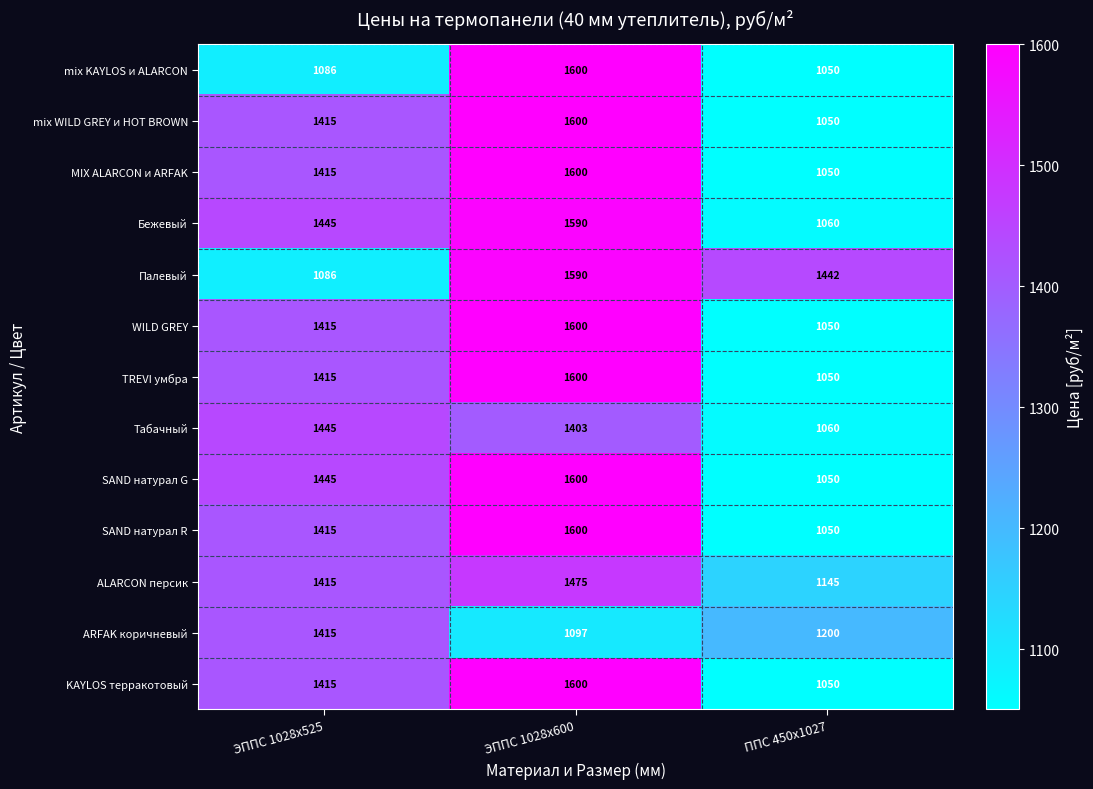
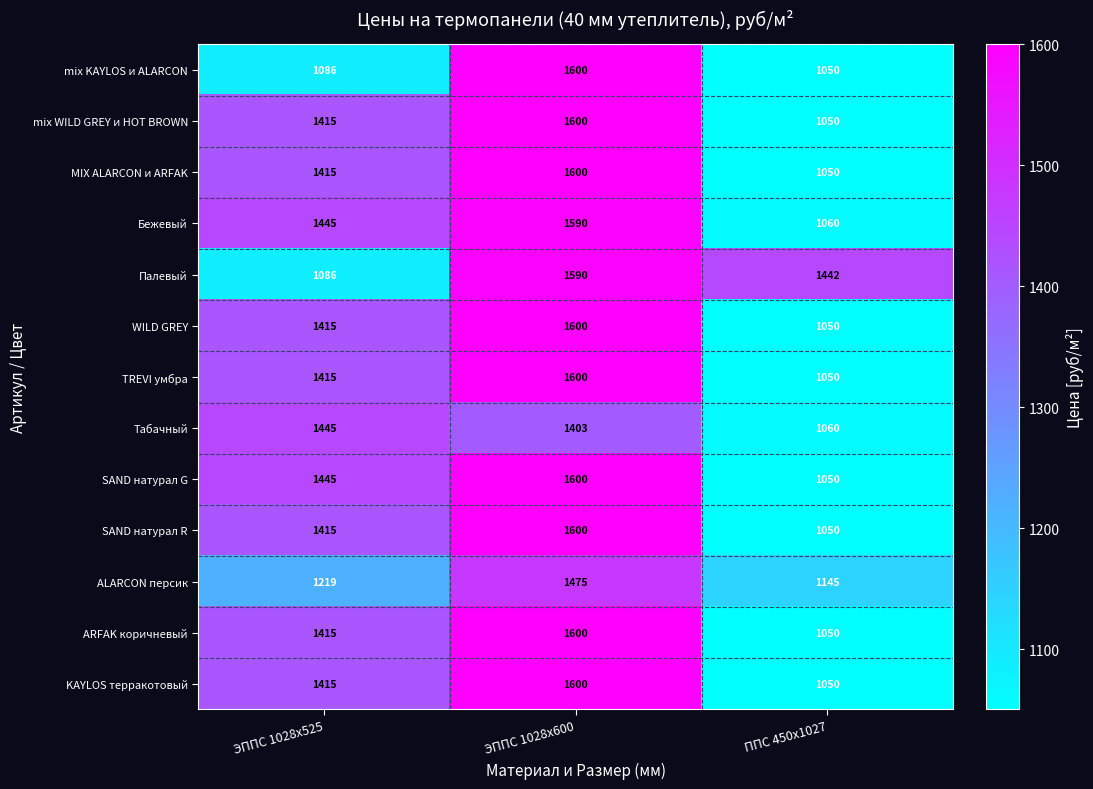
ALARCON персик, ЭППС 1028x525: 1415 -> 1219
ARFAK коричневый, ЭППС 1028х600: 1097 -> 1600
ARFAK коричневый, ППС 450x1027: 1200 -> 1050
